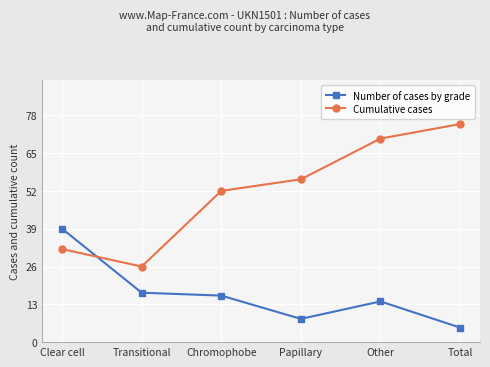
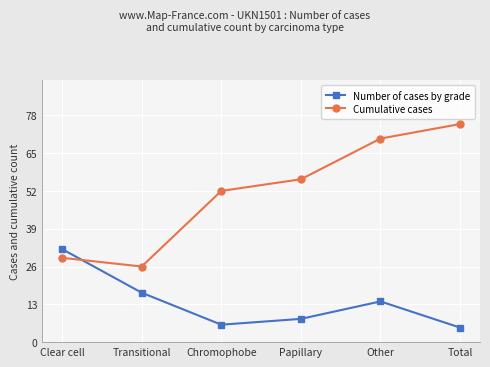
Number of cases by grade, Clear cell: 39 -> 32
Cumulative cases, Clear cell: 32 -> 29
Number of cases by grade, Chromophobe: 16 -> 6
